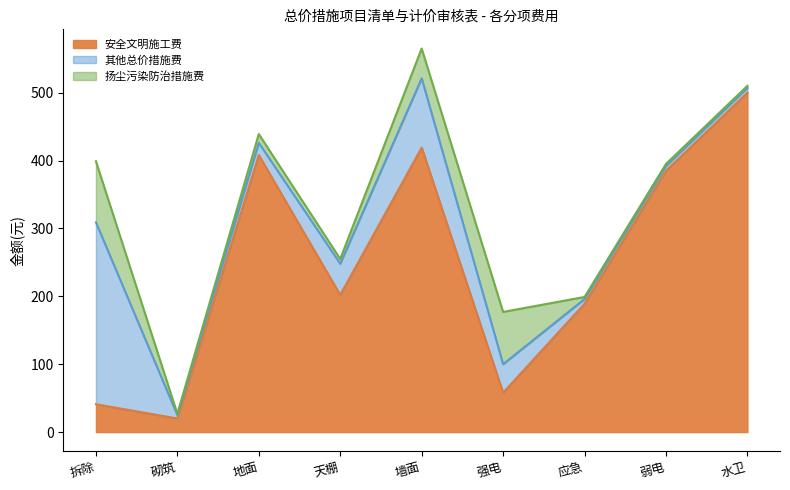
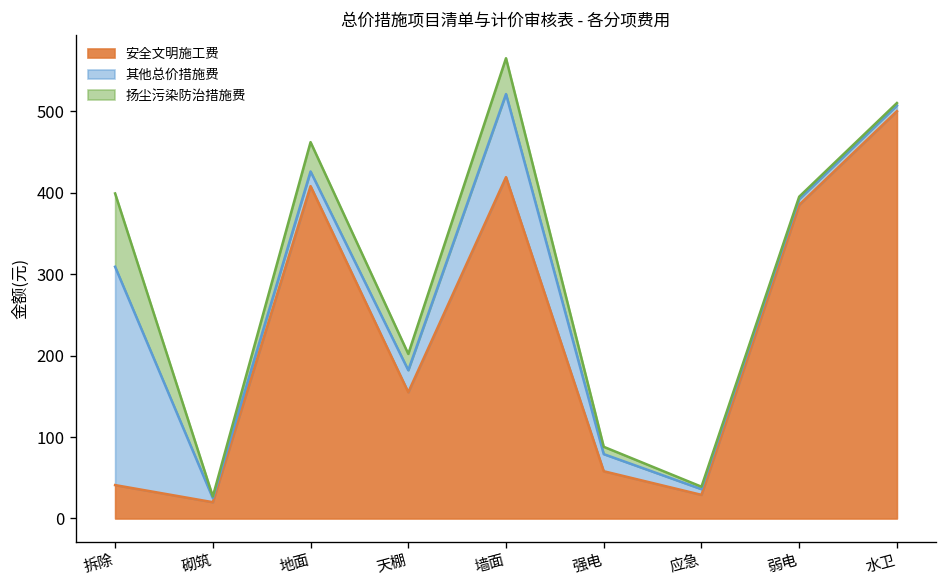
扬尘污染防治措施费, 地面: 10 -> 40
安全文明施工费, 天棚: 200 -> 160
其他总价措施费, 天棚: 50 -> 30
扬尘污染防治措施费, 天棚: 10 -> 20
其他总价措施费, 强电: 40 -> 20
扬尘污染防治措施费, 强电: 80 -> 10
安全文明施工费, 应急: 190 -> 30
